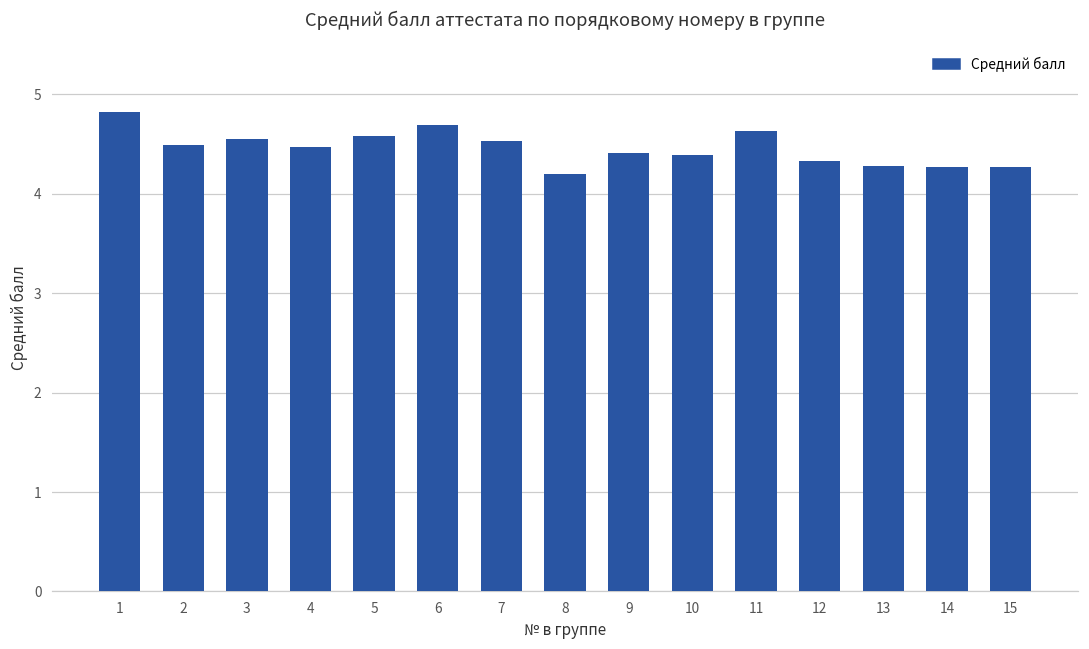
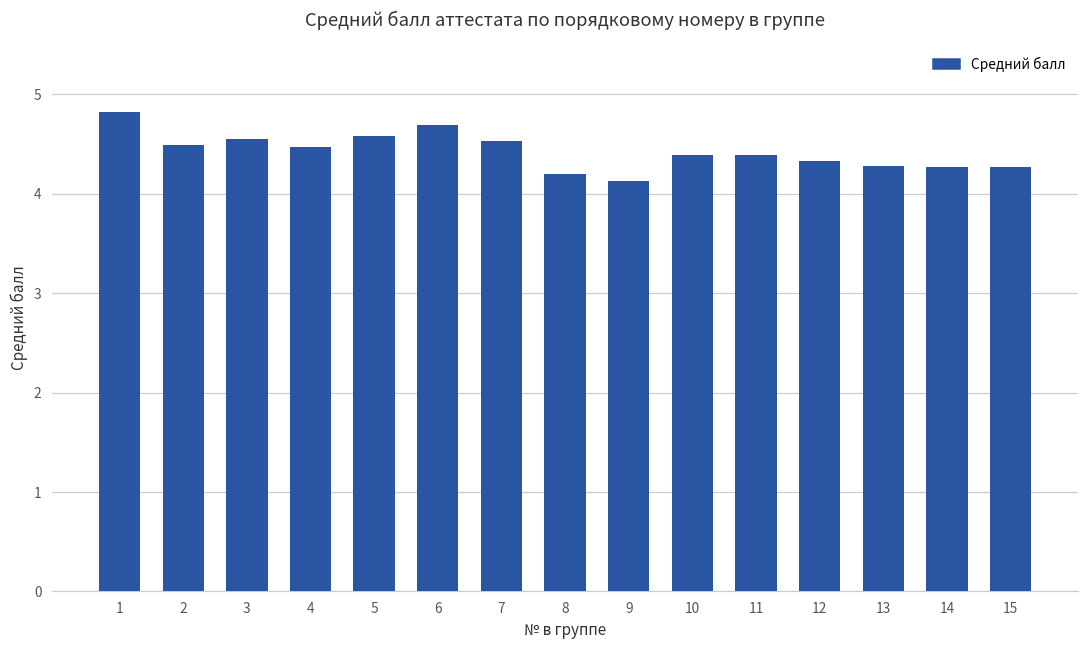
9: 4.4 -> 4.1
11: 4.6 -> 4.4
